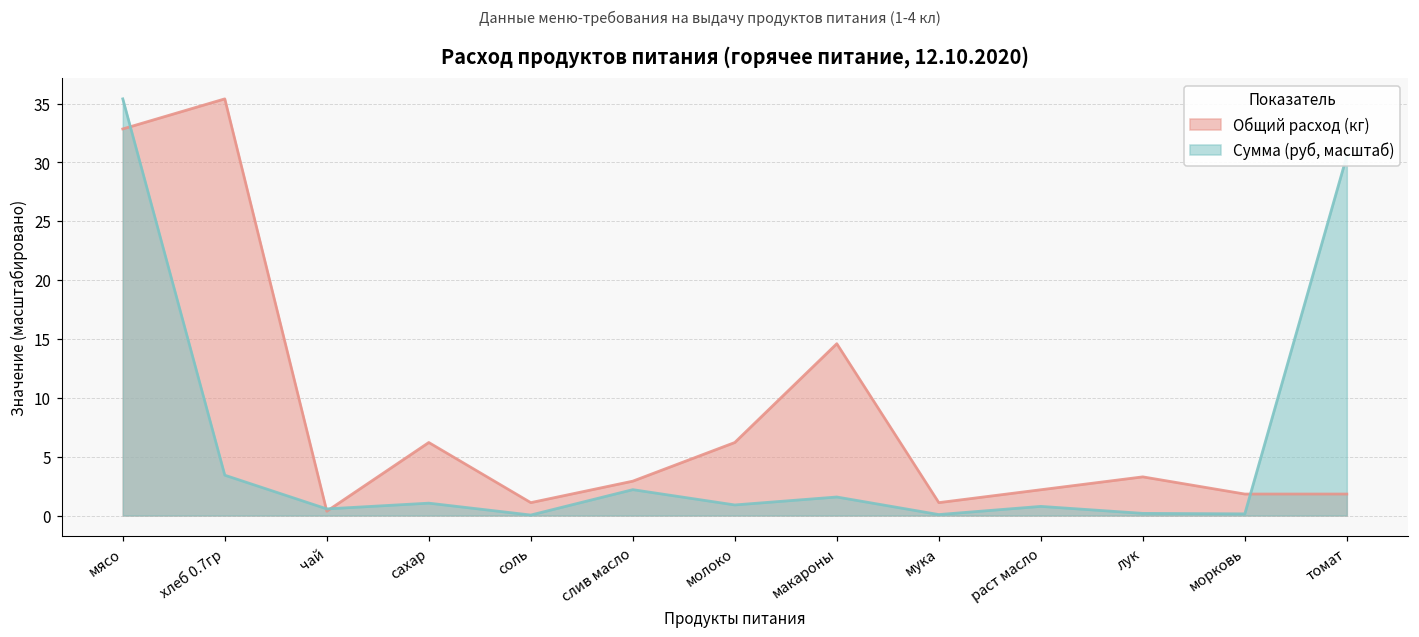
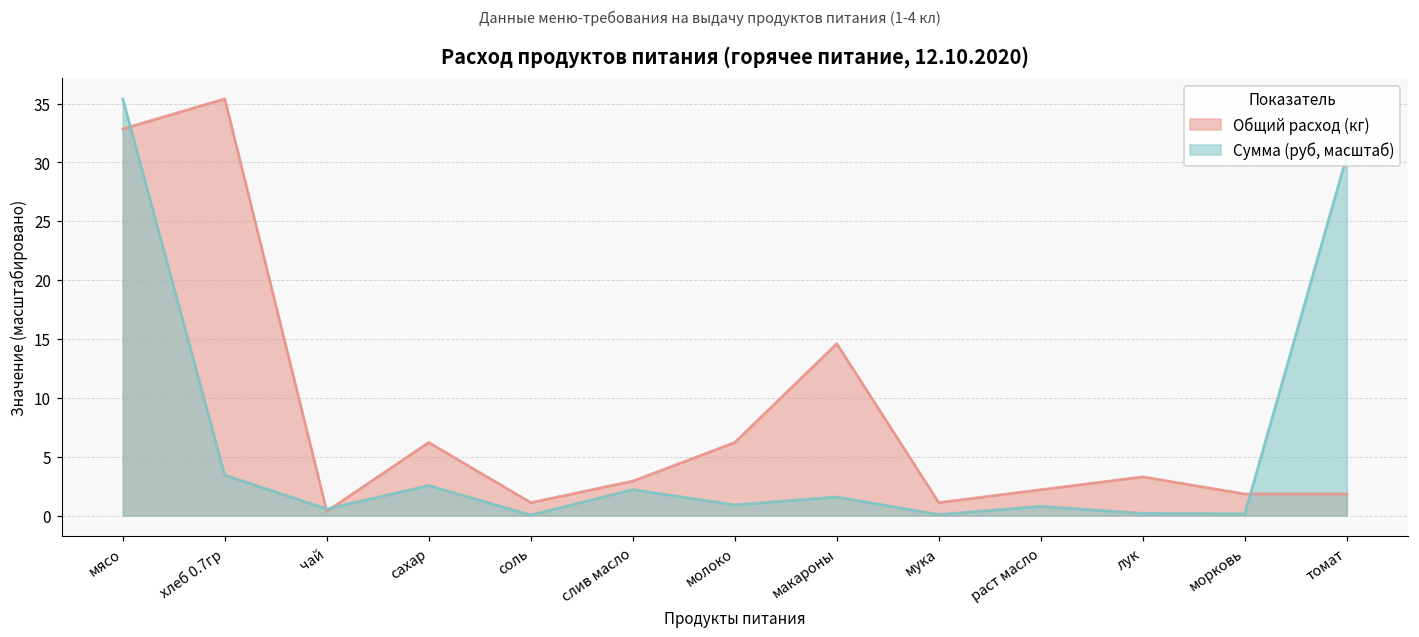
Сумма (руб, масштаб), сахар: 1.1 -> 2.5
